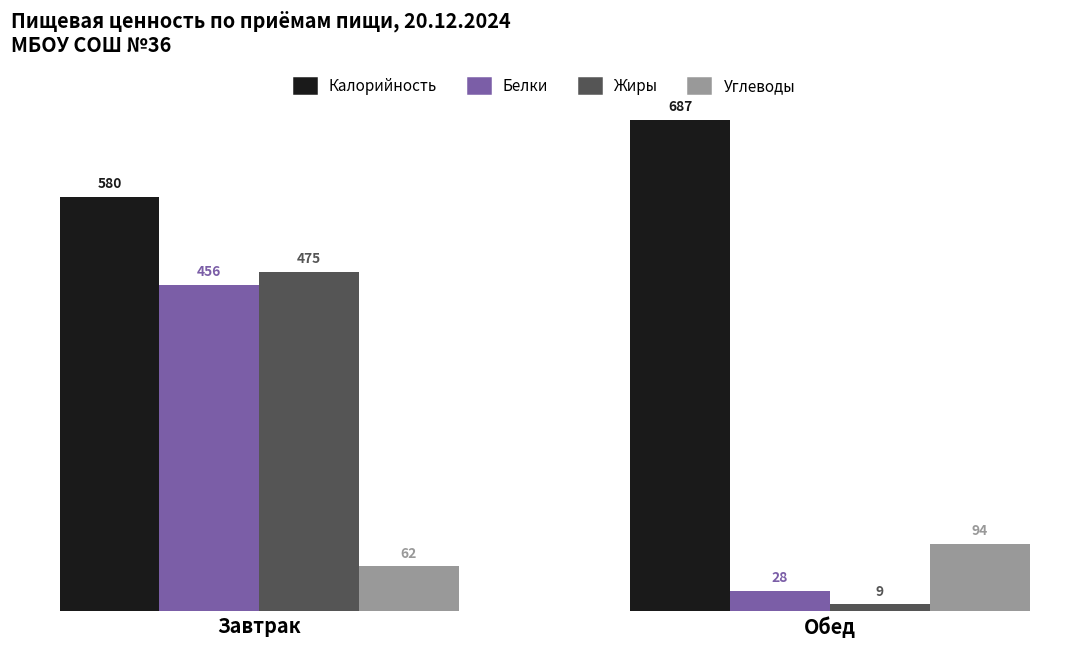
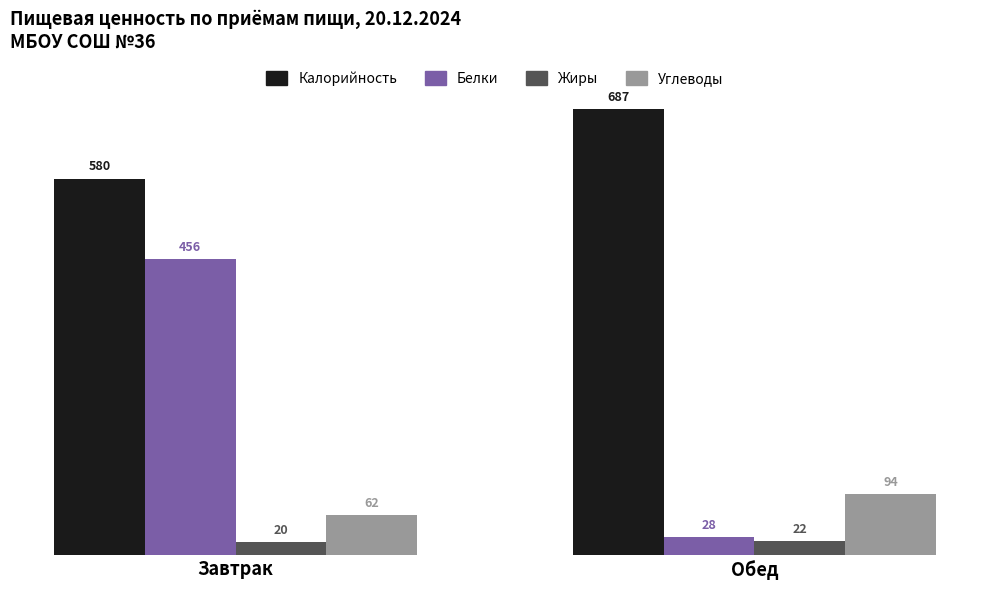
Жиры, Завтрак: 475 -> 20
Жиры, Обед: 9 -> 22
